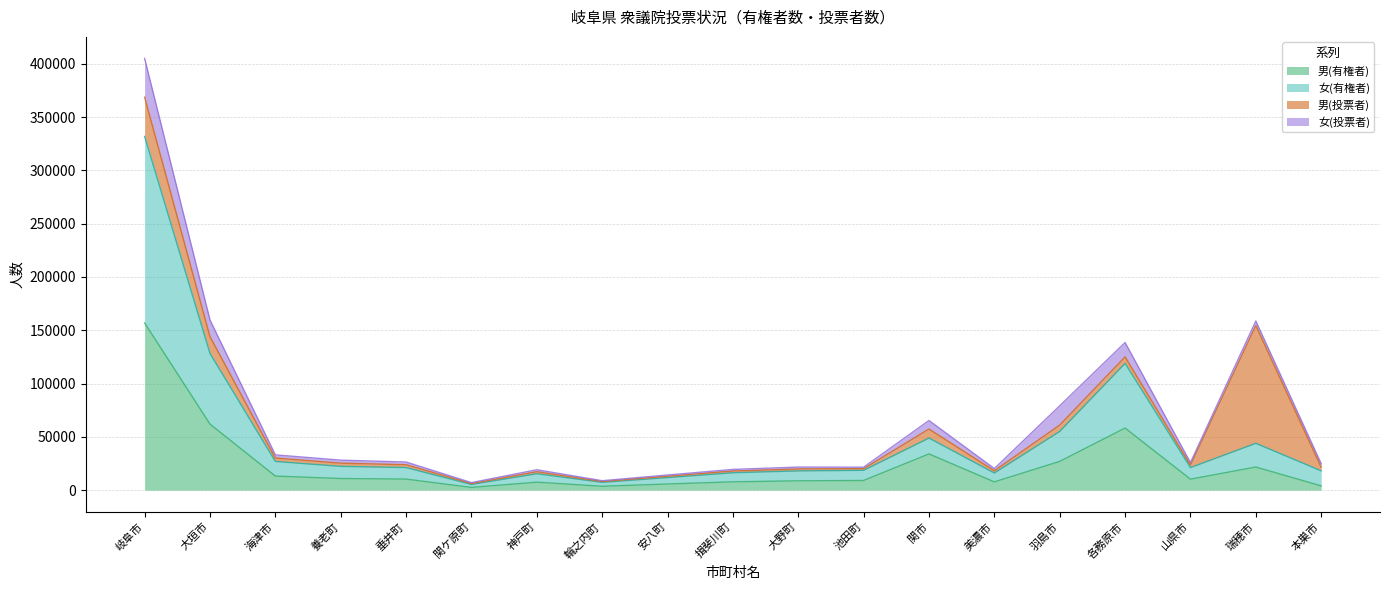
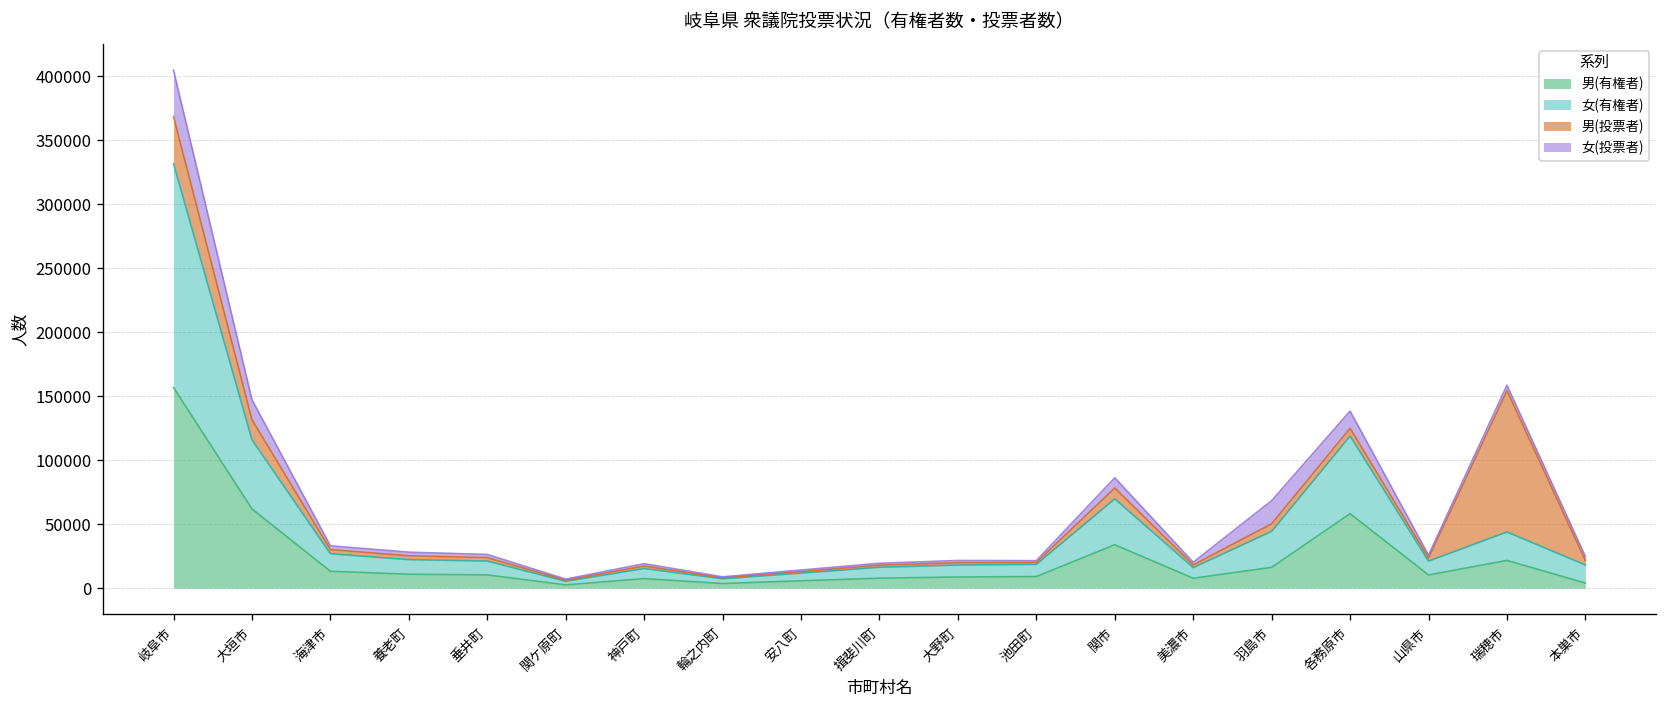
女(有権者), 大垣市: 66000 -> 54000
女(有権者), 関市: 15000 -> 36000
男(有権者), 羽島市: 27000 -> 16000
